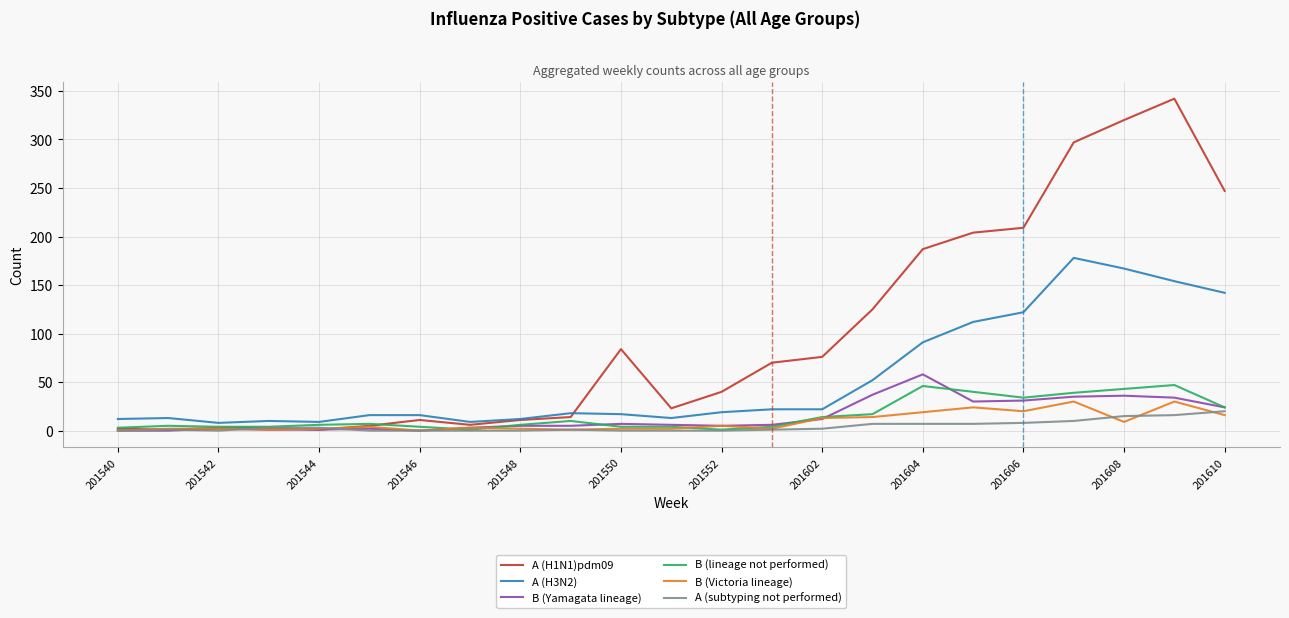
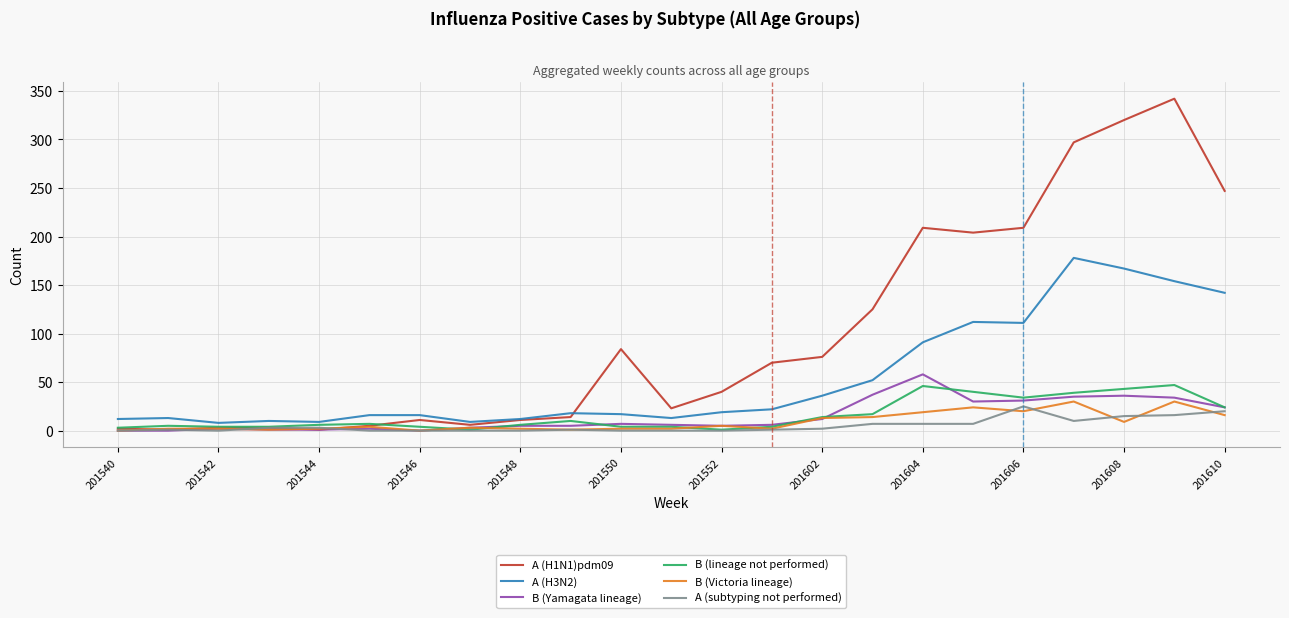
A (H3N2), 201602: 20 -> 40
A (H1N1)pdm09, 201604: 190 -> 210
A (H3N2), 201606: 120 -> 110
A (subtyping not performed), 201606: 10 -> 30
